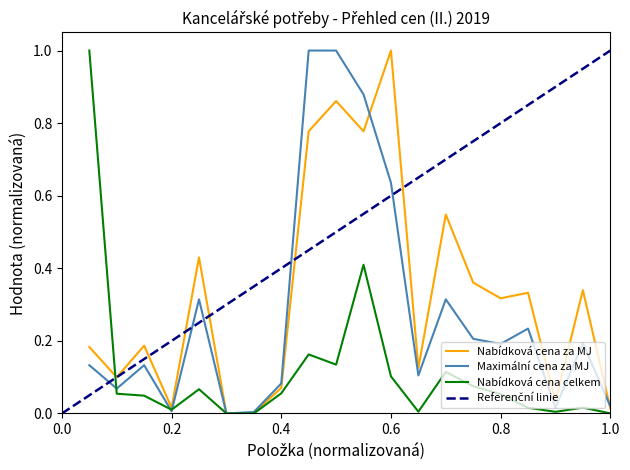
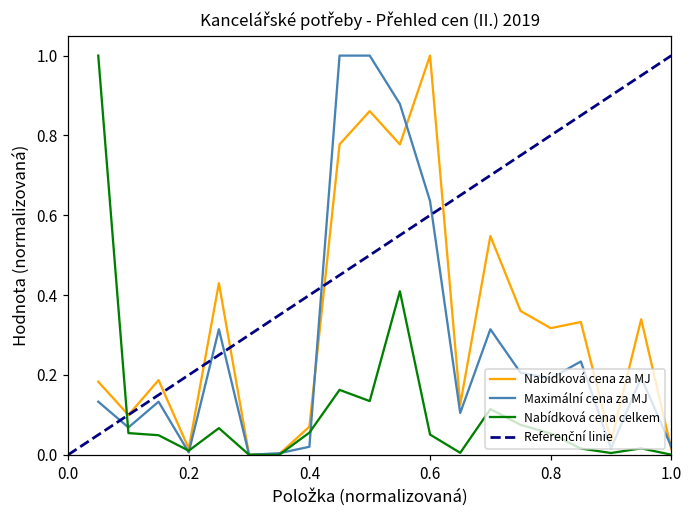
Maximální cena za MJ, 0.4: 0.08 -> 0.02
Nabídková cena celkem, 0.6: 0.10 -> 0.05
